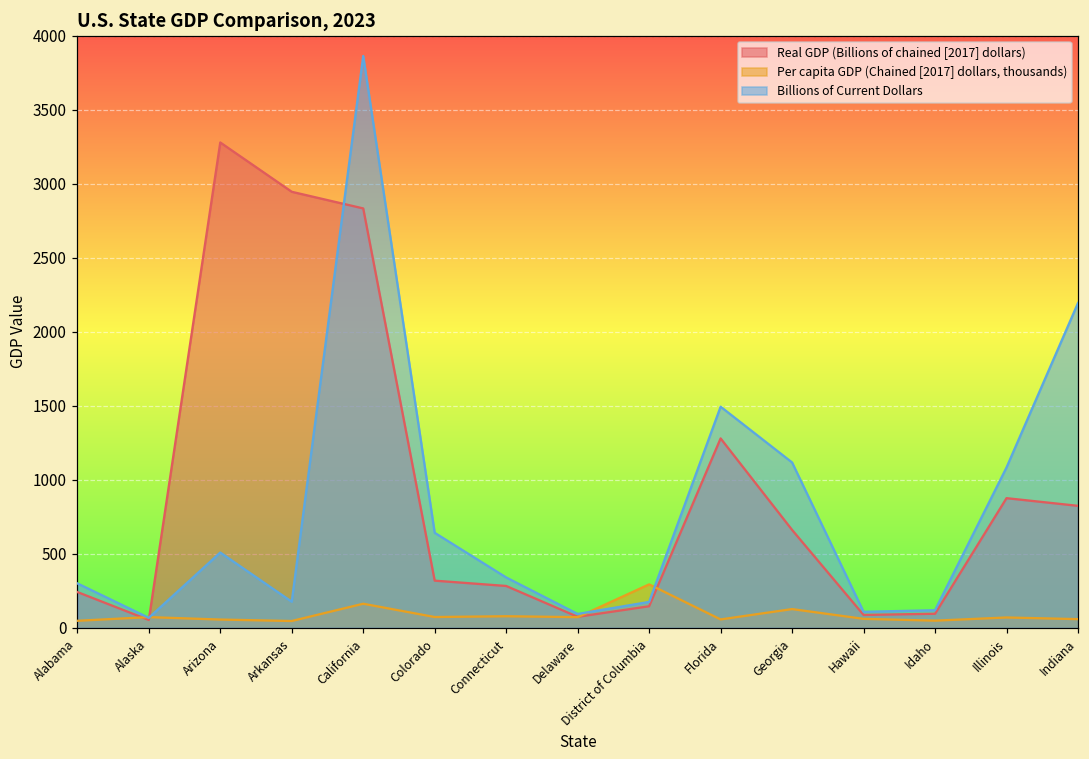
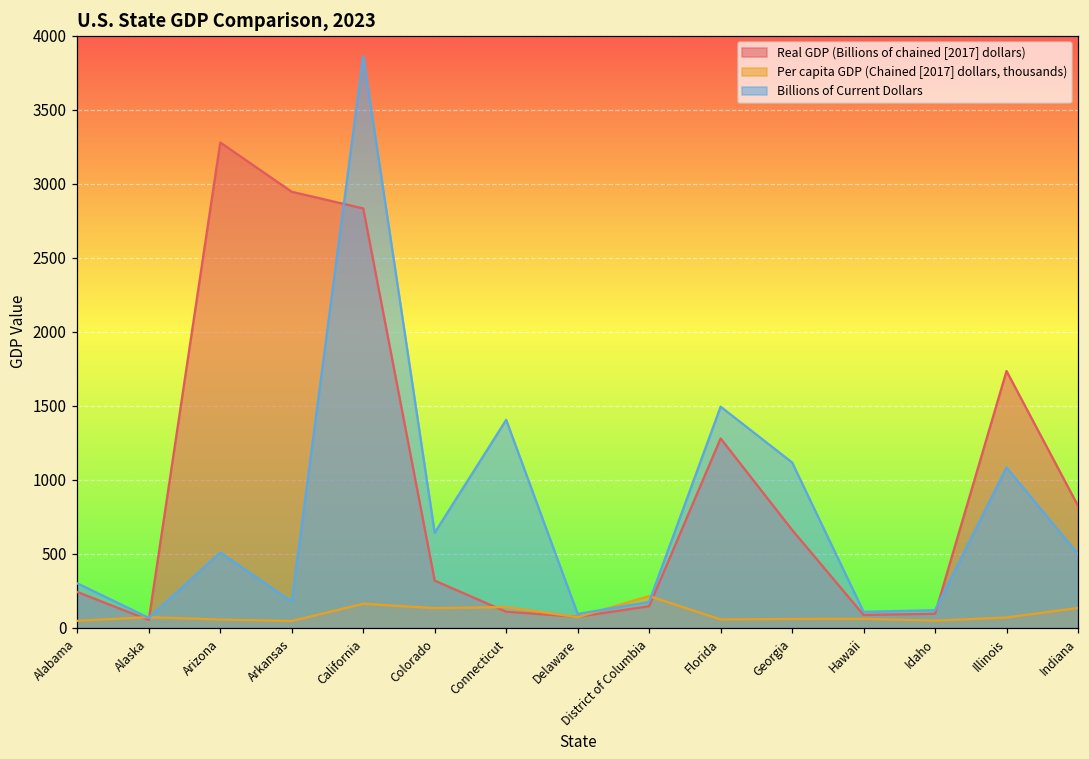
Per capita GDP (Chained [2017] dollars, thousands), Colorado: 70 -> 130
Real GDP (Billions of chained [2017] dollars), Connecticut: 280 -> 110
Per capita GDP (Chained [2017] dollars, thousands), Connecticut: 80 -> 140
Billions of Current Dollars, Connecticut: 340 -> 1400
Per capita GDP (Chained [2017] dollars, thousands), District of Columbia: 290 -> 210
Per capita GDP (Chained [2017] dollars, thousands), Georgia: 130 -> 60
Real GDP (Billions of chained [2017] dollars), Illinois: 880 -> 1730
Per capita GDP (Chained [2017] dollars, thousands), Indiana: 60 -> 130
Billions of Current Dollars, Indiana: 2190 -> 500
